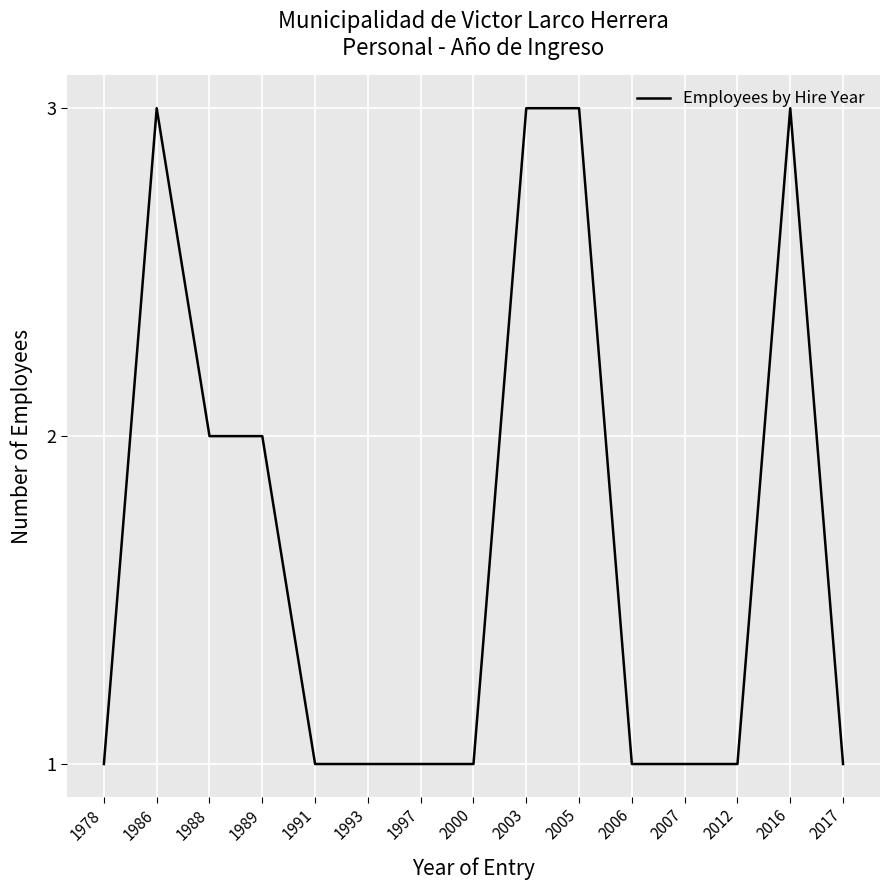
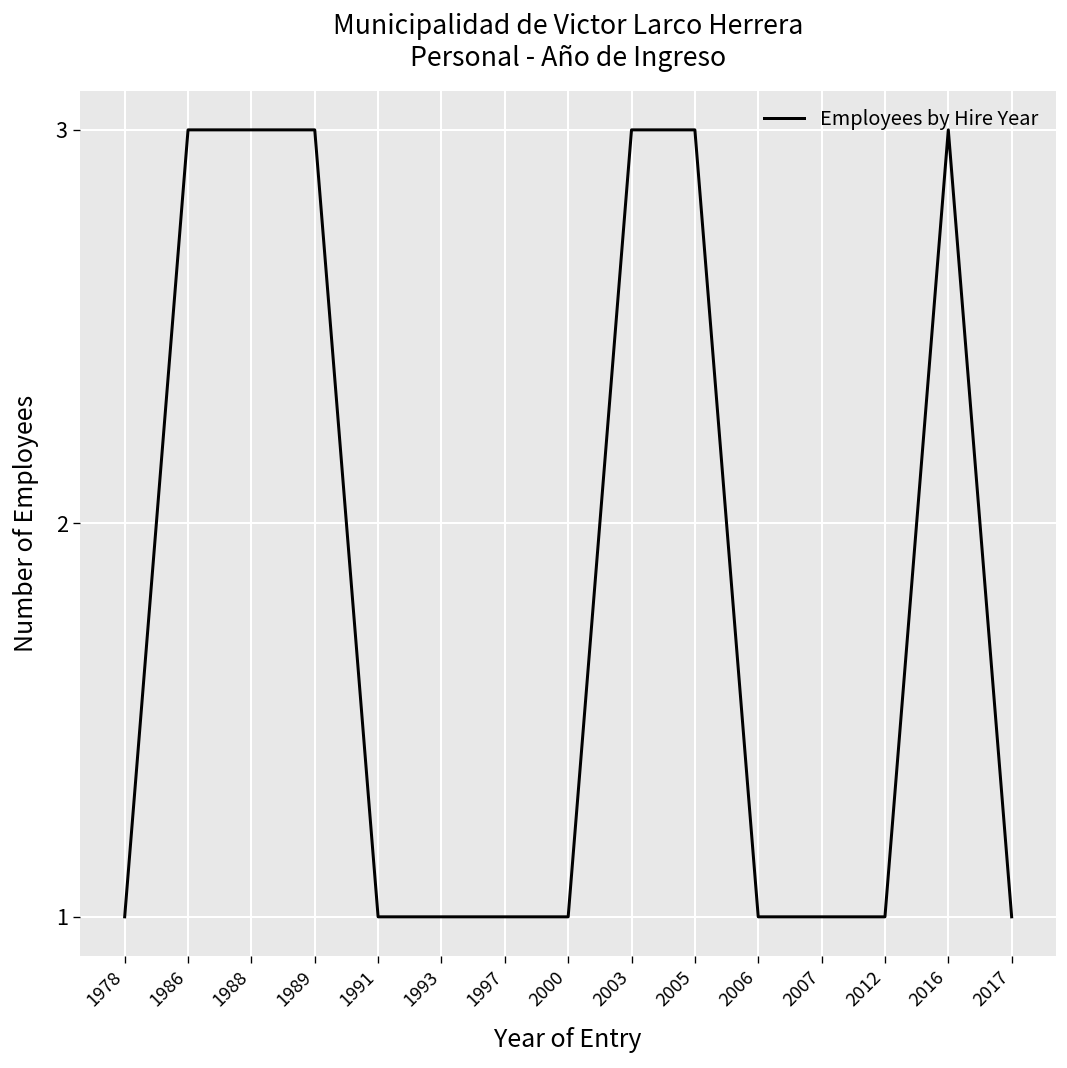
1988: 2 -> 3
1989: 2 -> 3
